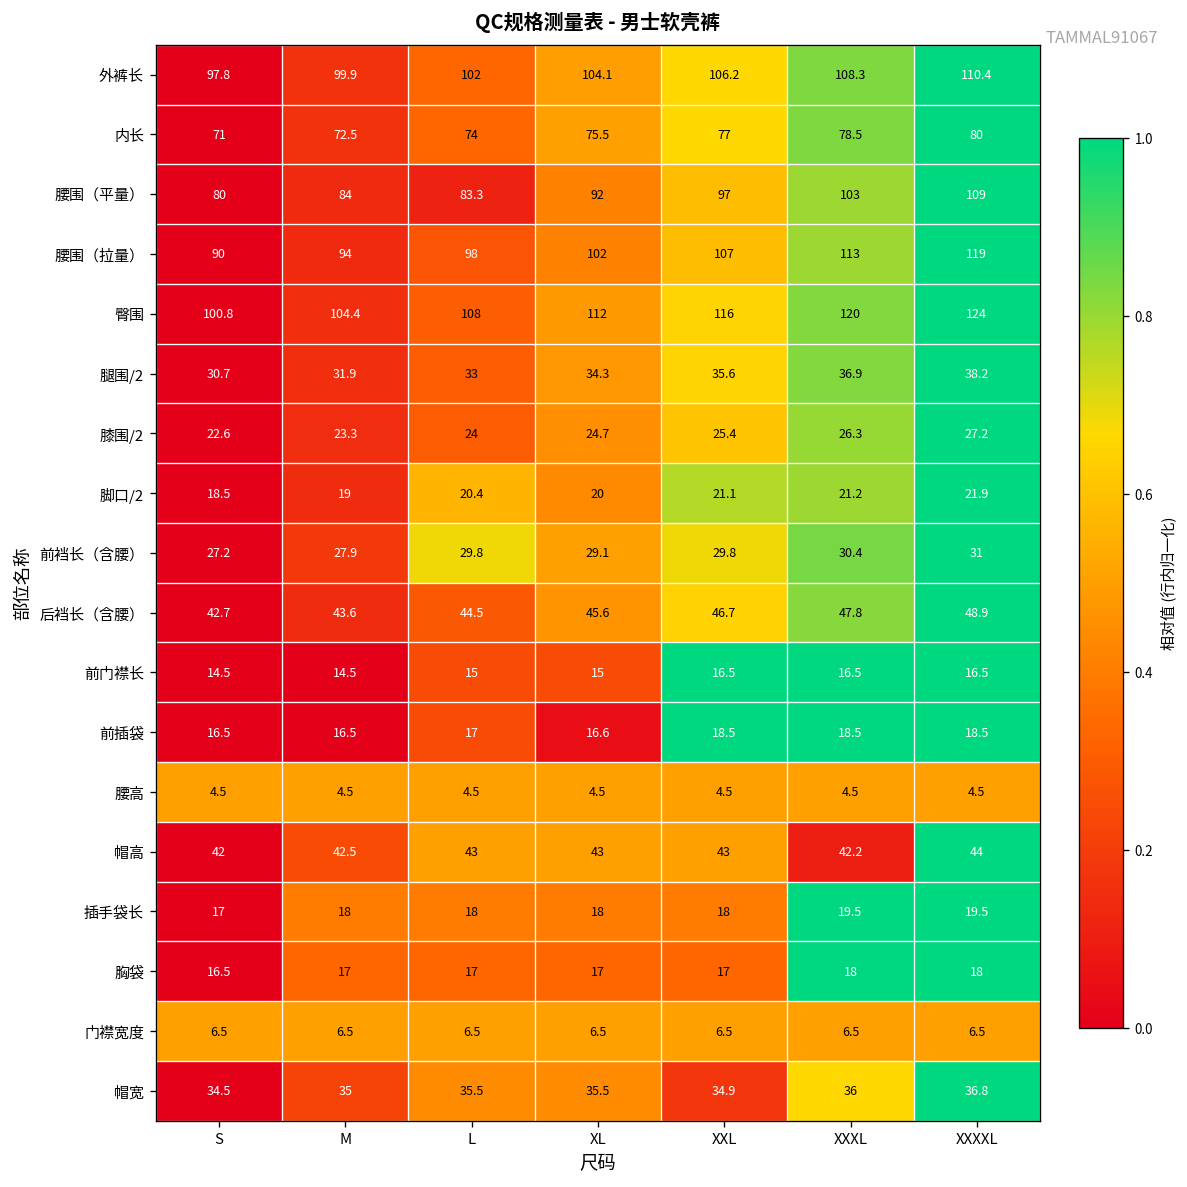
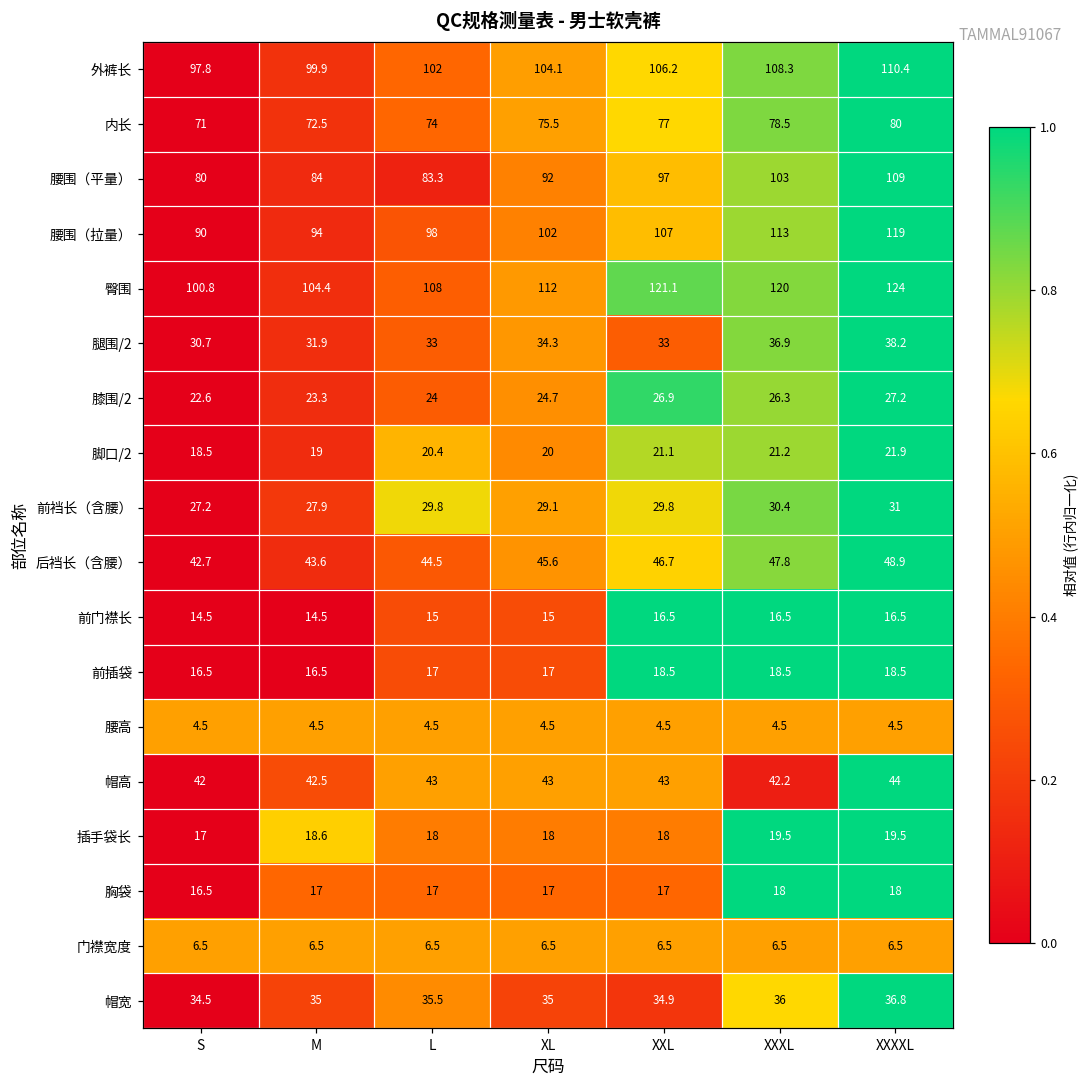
臀围, XXL: 116 -> 121.1
腿围/2, XXL: 35.6 -> 33
膝围/2, XXL: 25.4 -> 26.9
前插袋, XL: 16.6 -> 17
插手袋长, M: 18 -> 18.6
帽宽, XL: 35.5 -> 35
